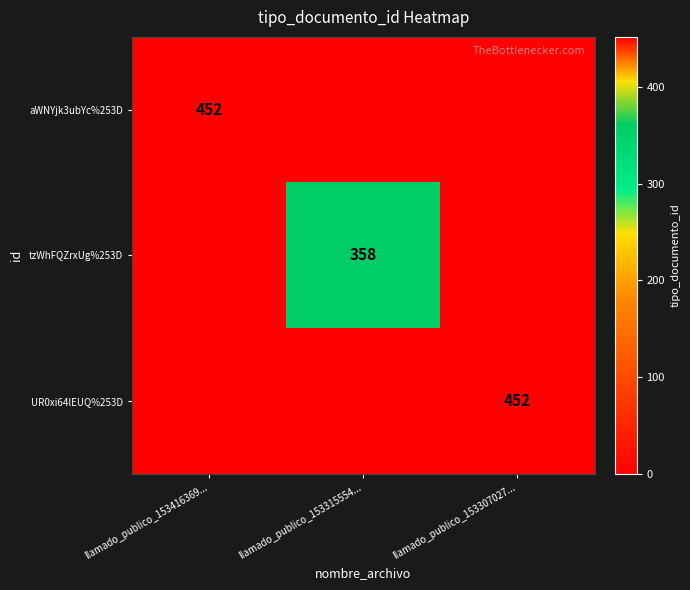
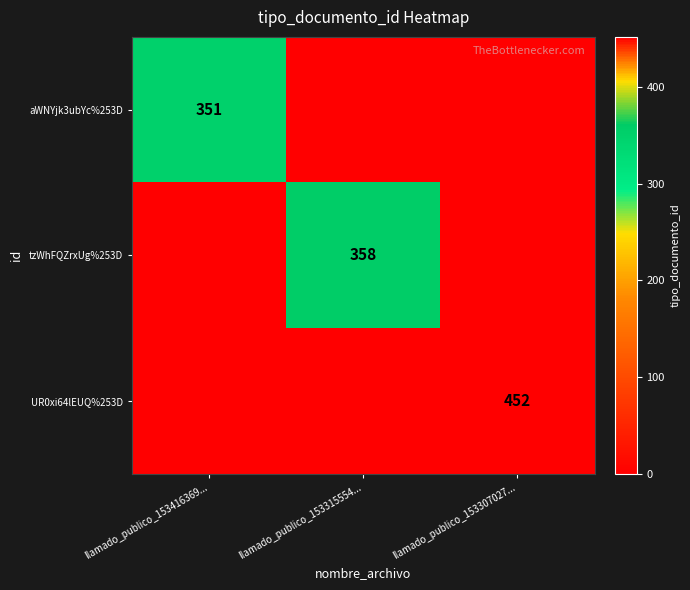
aWNYjk3ubYc%253D, llamado_publico_153416369...: 452 -> 351
